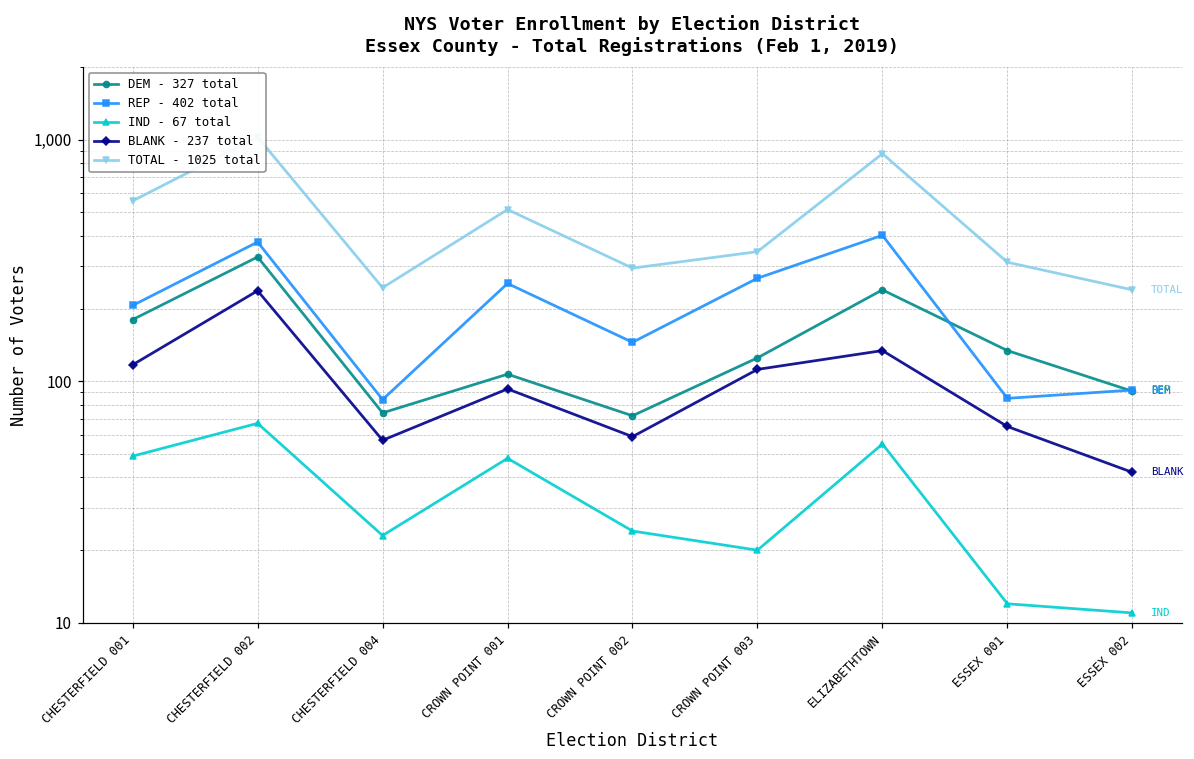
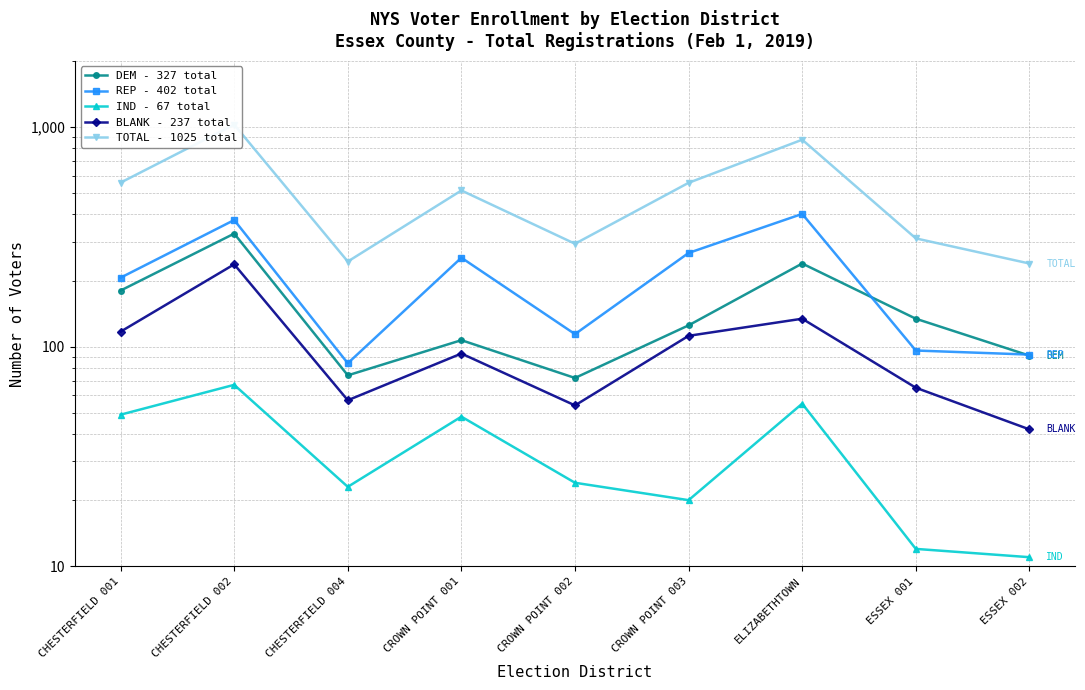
REP - 402 total, CROWN POINT 002: 150 -> 110
BLANK - 237 total, CROWN POINT 002: 59 -> 54
TOTAL - 1025 total, CROWN POINT 003: 340 -> 560
REP - 402 total, ESSEX 001: 85 -> 100
